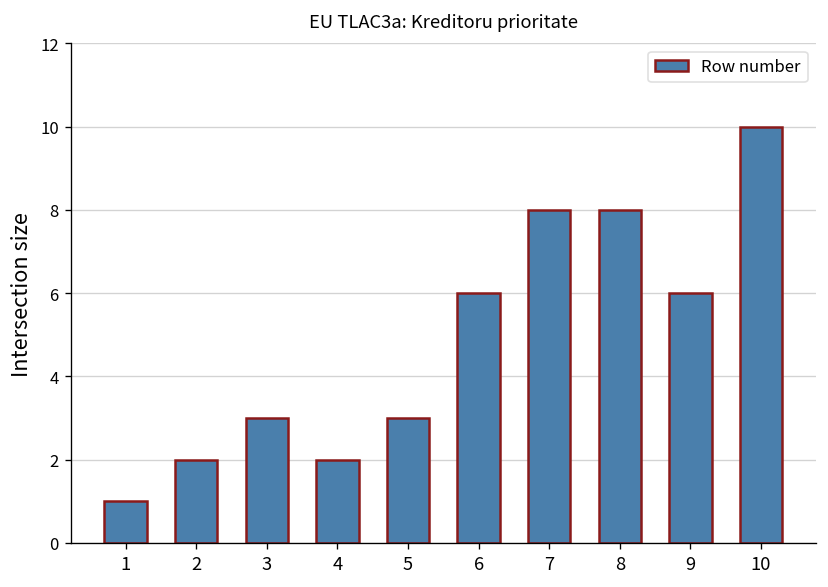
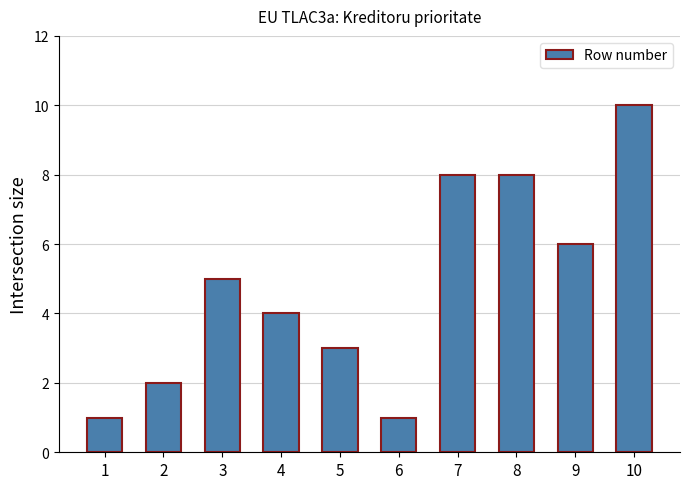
3: 3 -> 5
4: 2 -> 4
6: 6 -> 1
